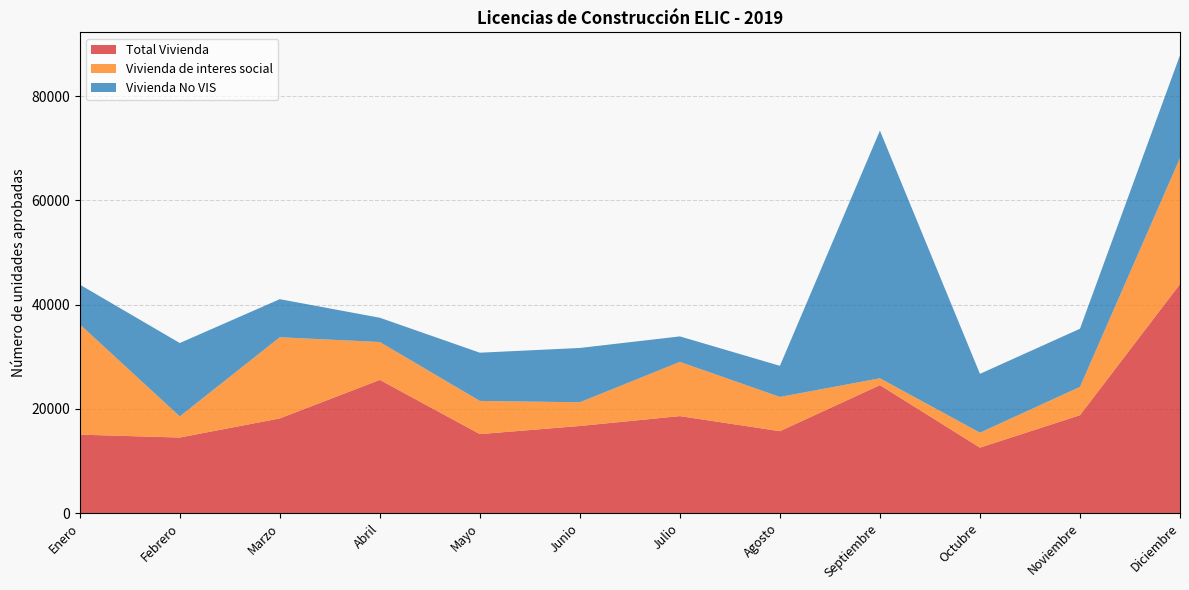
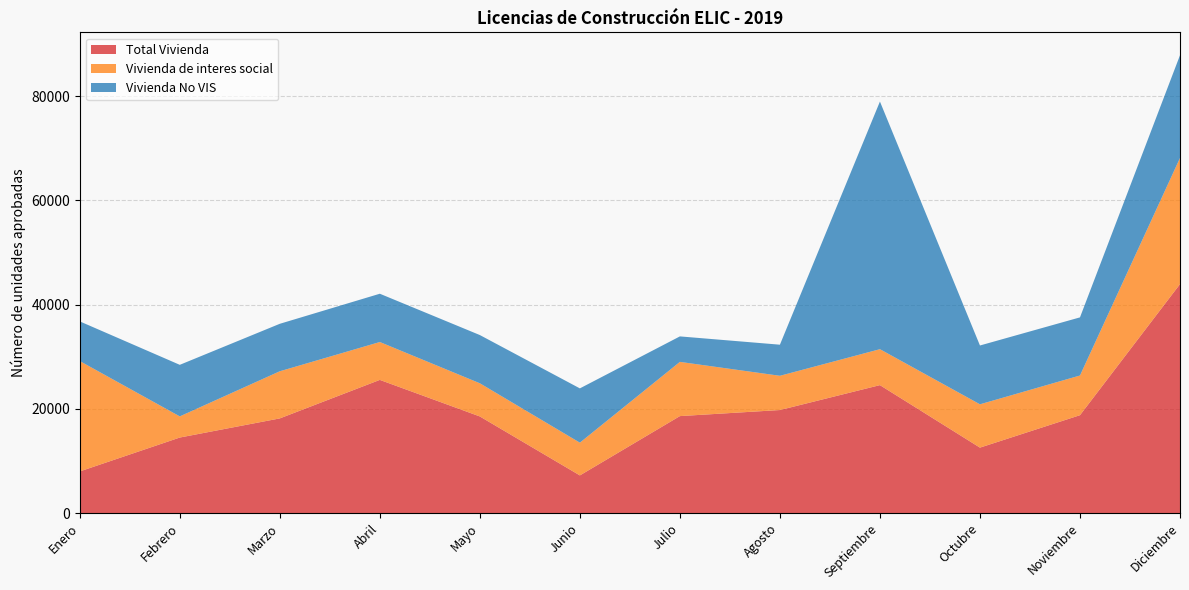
Total Vivienda, Enero: 15000 -> 8000
Vivienda No VIS, Febrero: 14000 -> 10000
Vivienda de interes social, Marzo: 16000 -> 9000
Vivienda No VIS, Marzo: 7000 -> 9000
Vivienda No VIS, Abril: 5000 -> 9000
Total Vivienda, Mayo: 15000 -> 19000
Total Vivienda, Junio: 17000 -> 7000
Vivienda de interes social, Junio: 5000 -> 6000
Total Vivienda, Agosto: 16000 -> 20000
Vivienda de interes social, Septiembre: 1000 -> 7000
Vivienda de interes social, Octubre: 3000 -> 8000
Vivienda de interes social, Noviembre: 5000 -> 8000
